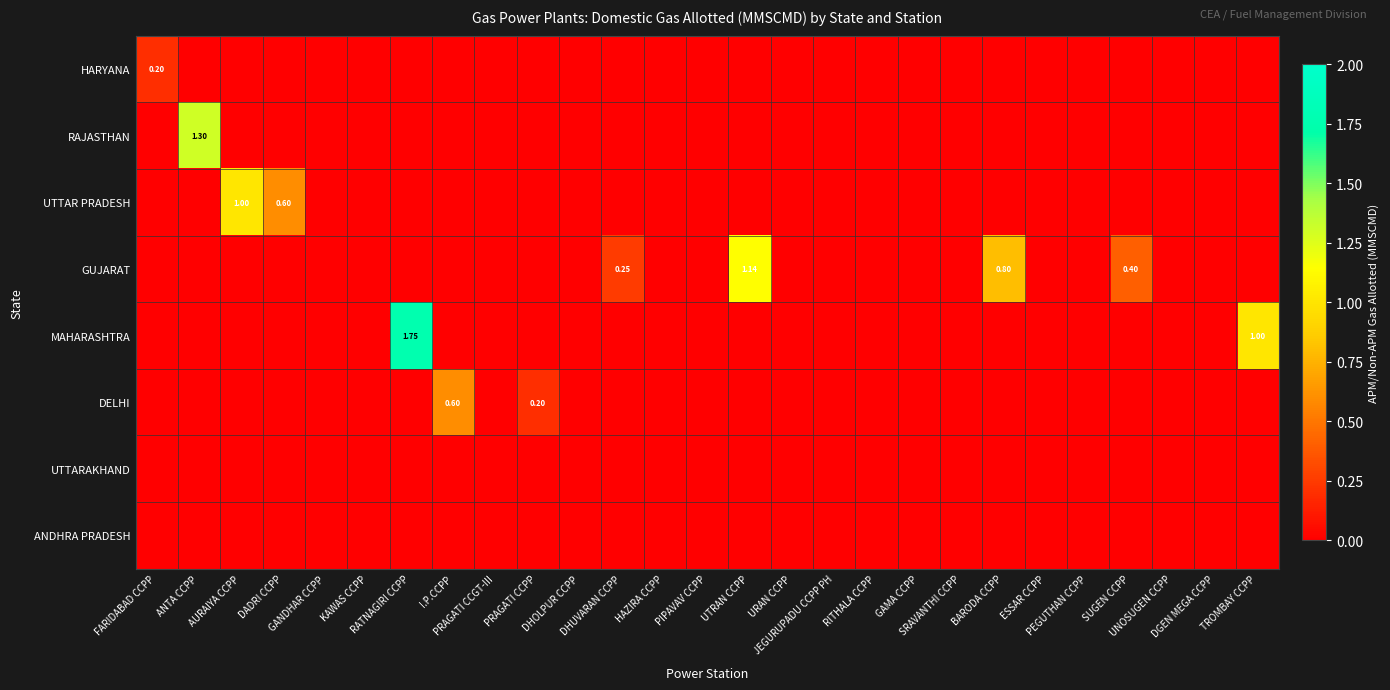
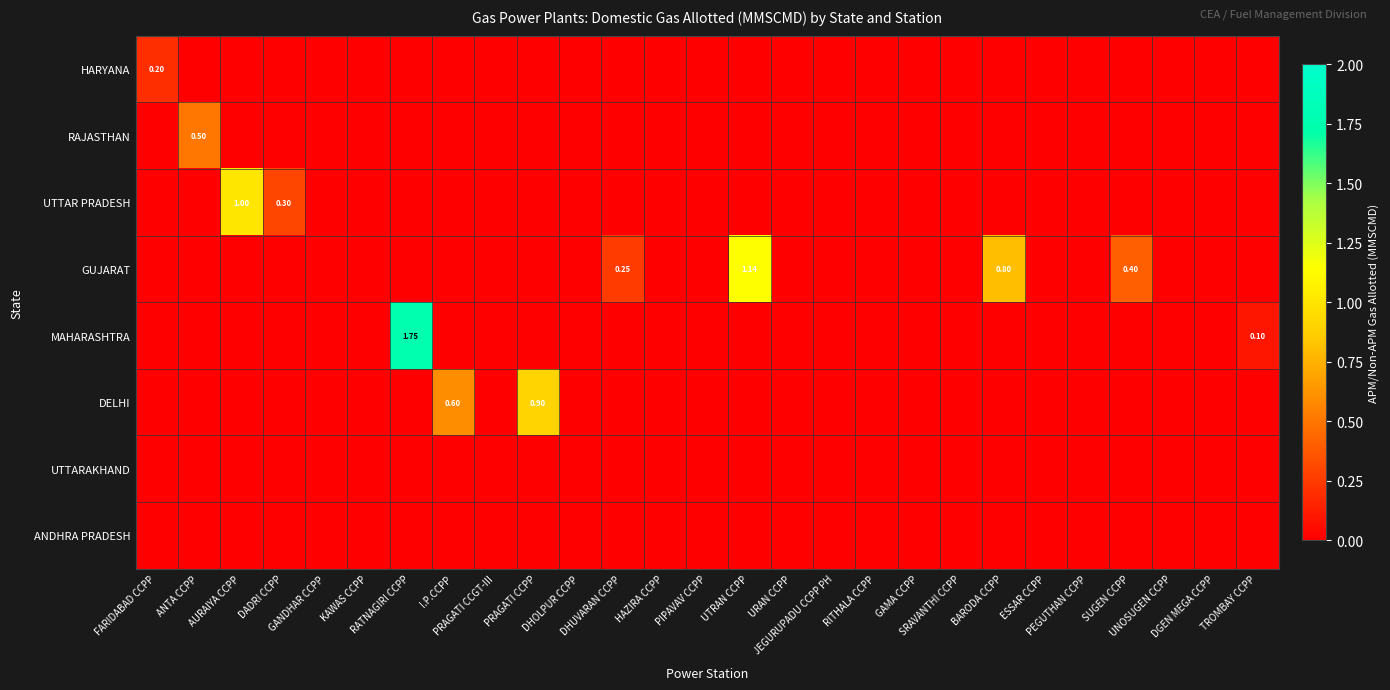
RAJASTHAN, ANTA CCPP: 1.30 -> 0.50
UTTAR PRADESH, DADRI CCPP: 0.60 -> 0.30
MAHARASHTRA, TROMBAY CCPP: 1.00 -> 0.10
DELHI, PRAGATI CCPP: 0.20 -> 0.90
